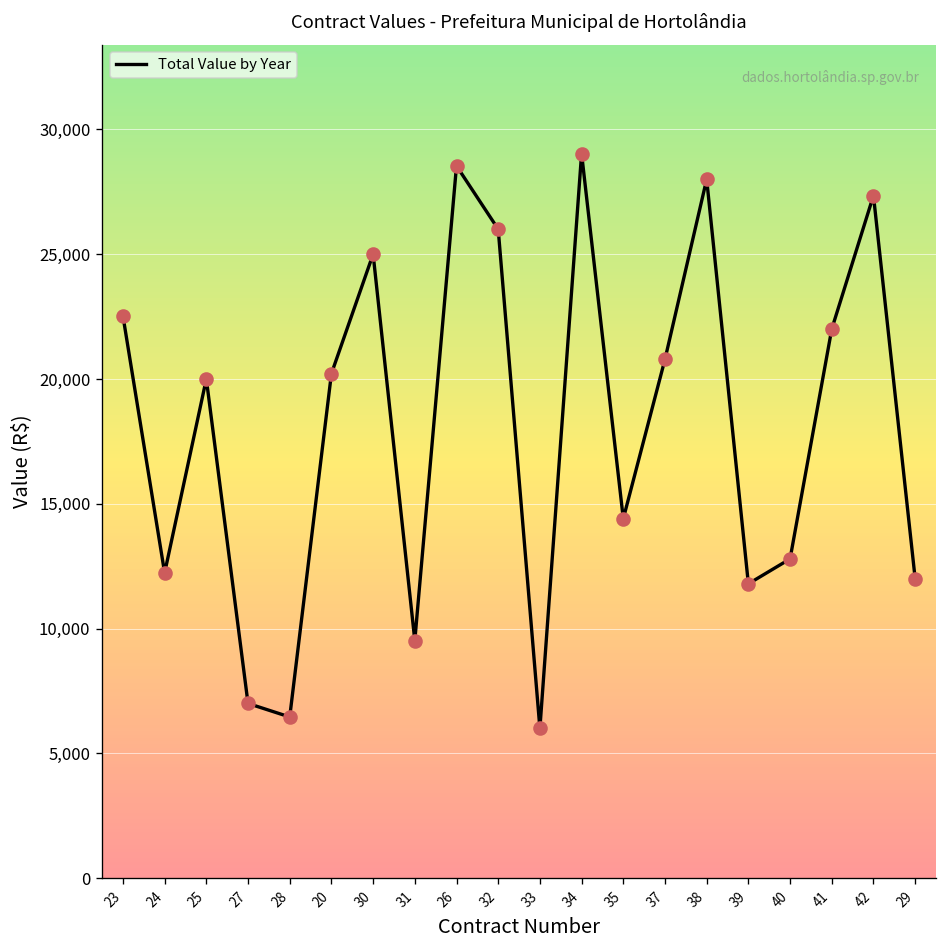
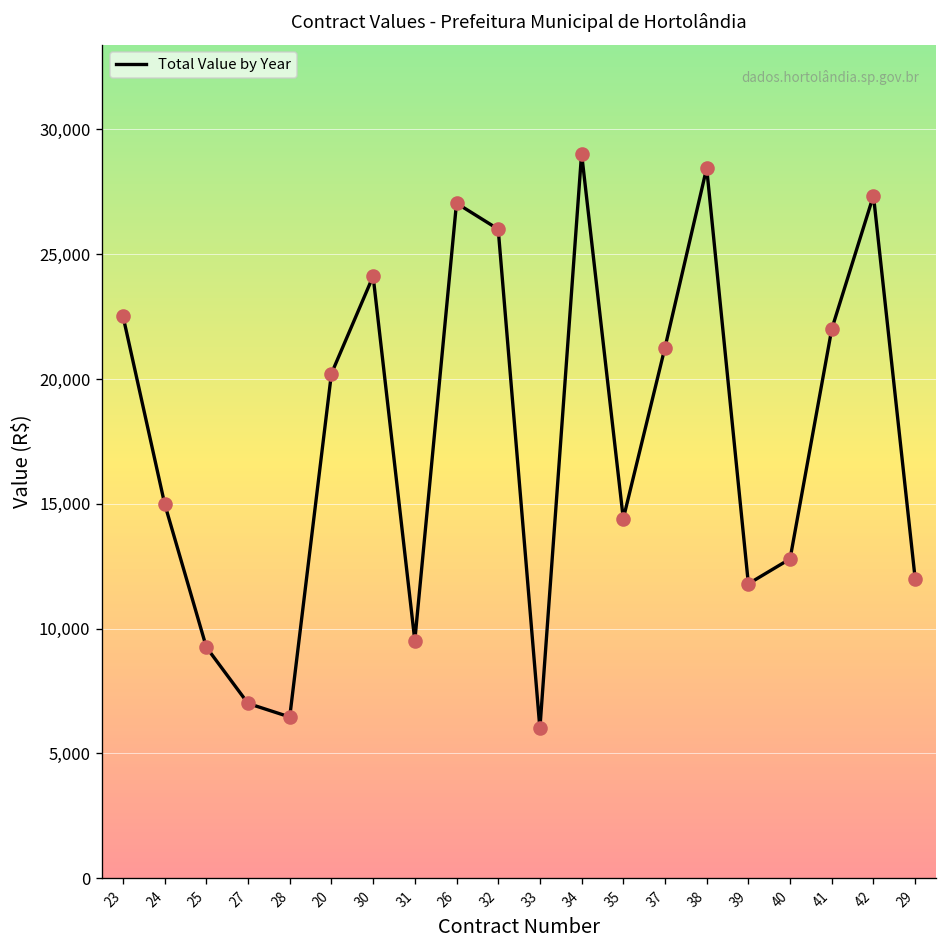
24: 12,200 -> 15,000
25: 20,000 -> 9,300
30: 25,000 -> 24,100
26: 28,500 -> 27,000
37: 20,800 -> 21,300
38: 28,000 -> 28,400
